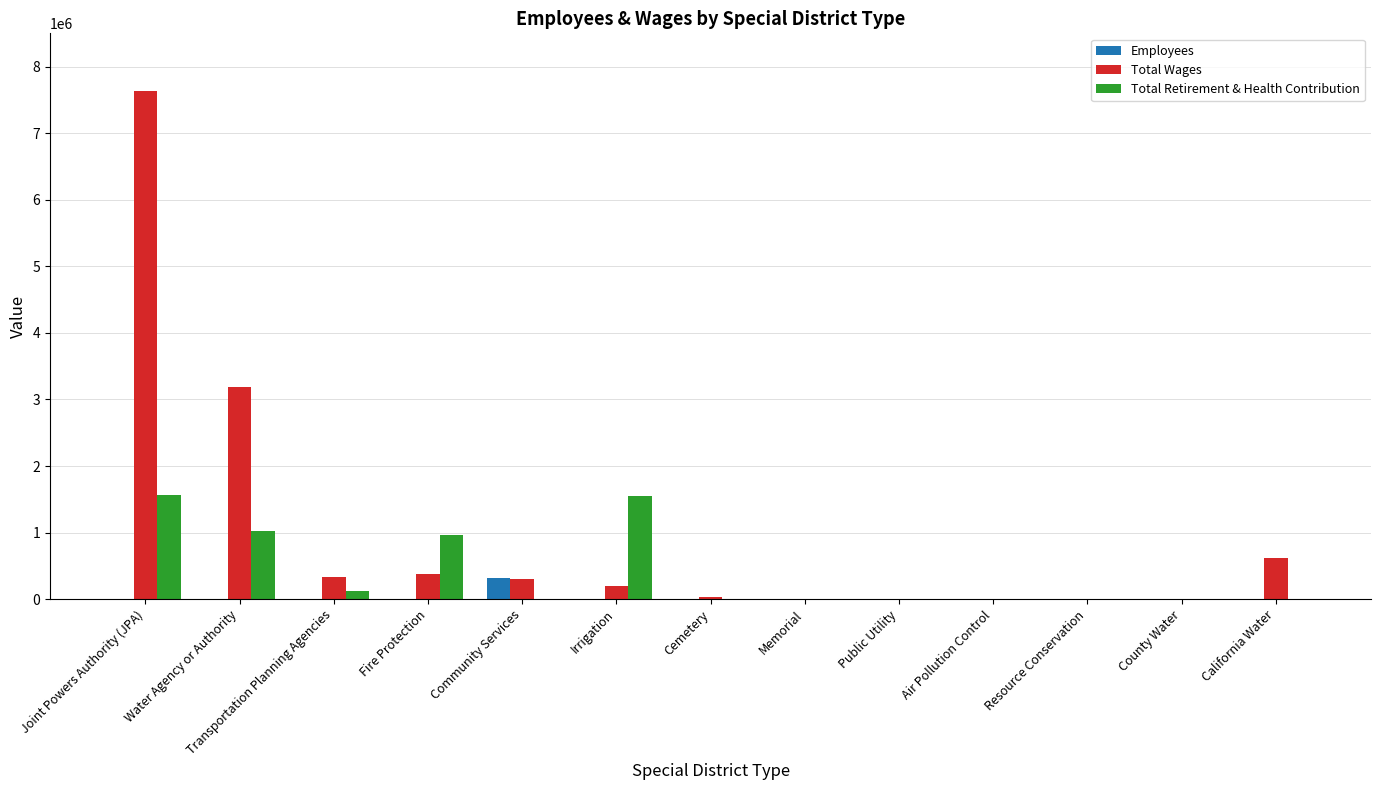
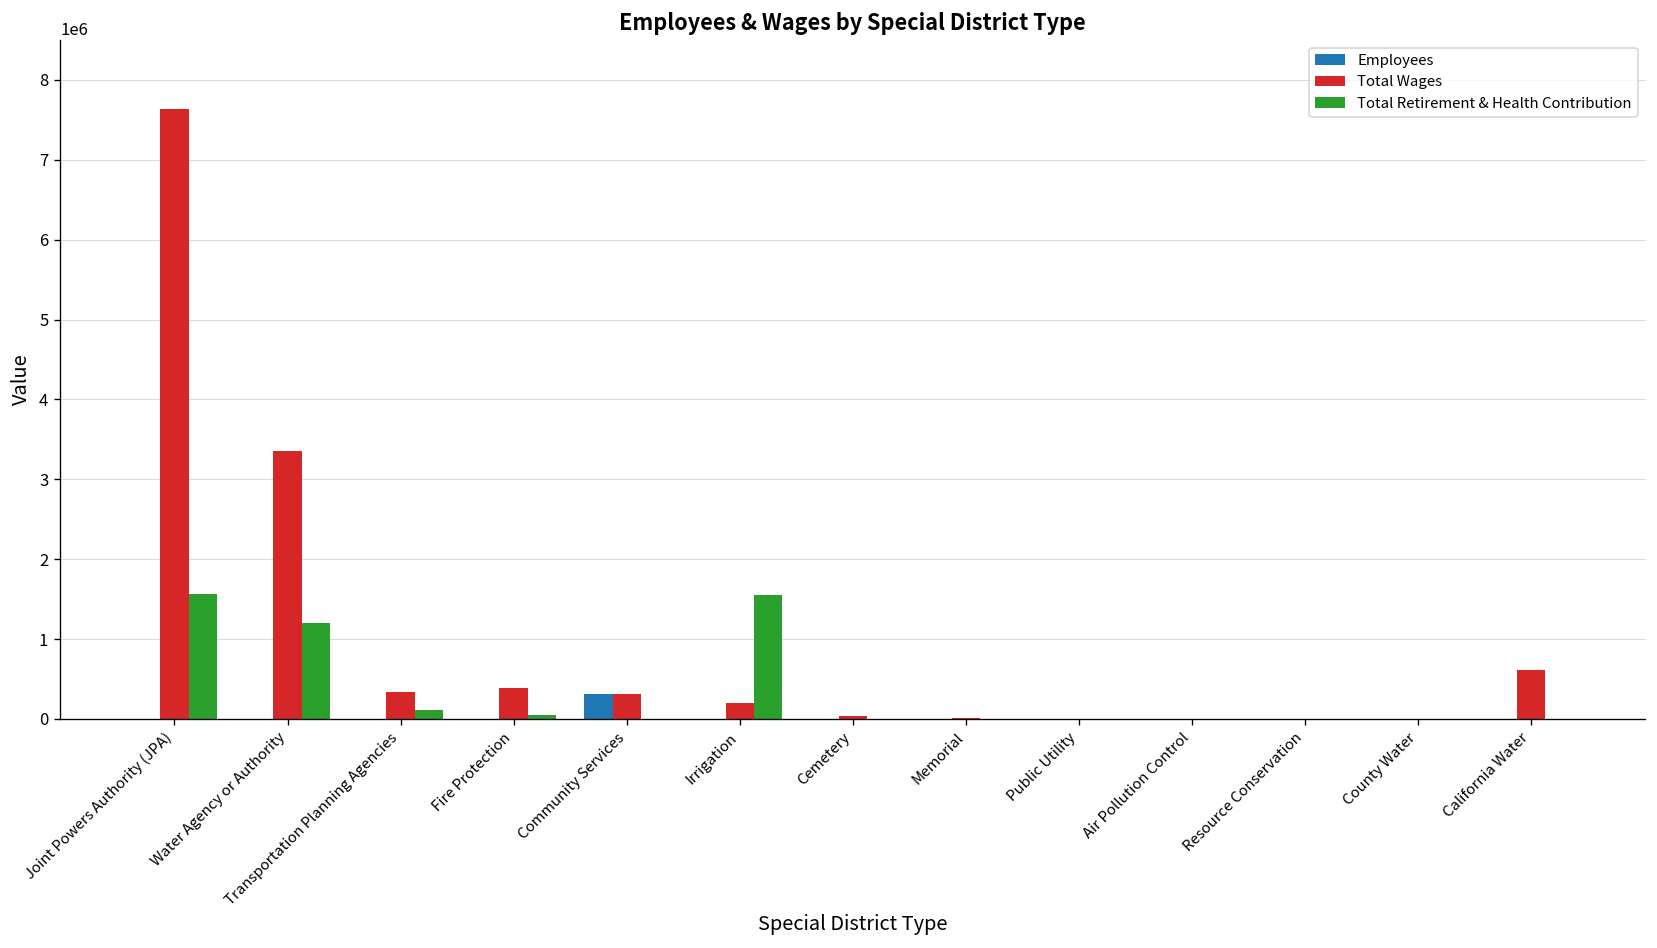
Total Wages, Water Agency or Authority: 3200000 -> 3400000
Total Retirement & Health Contribution, Water Agency or Authority: 1000000 -> 1200000
Total Retirement & Health Contribution, Fire Protection: 1000000 -> 0
